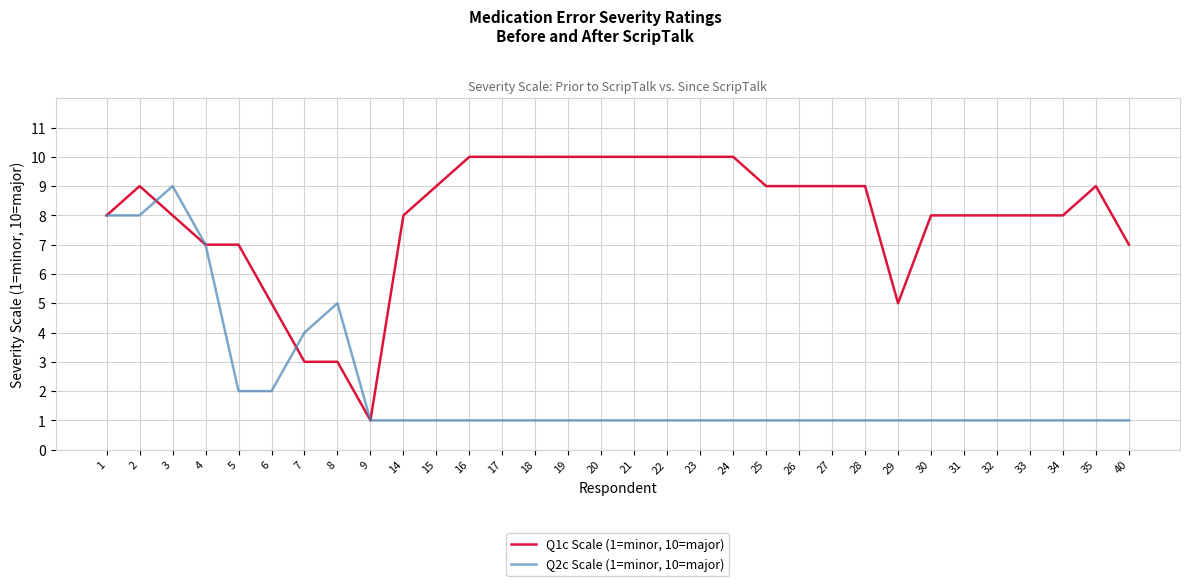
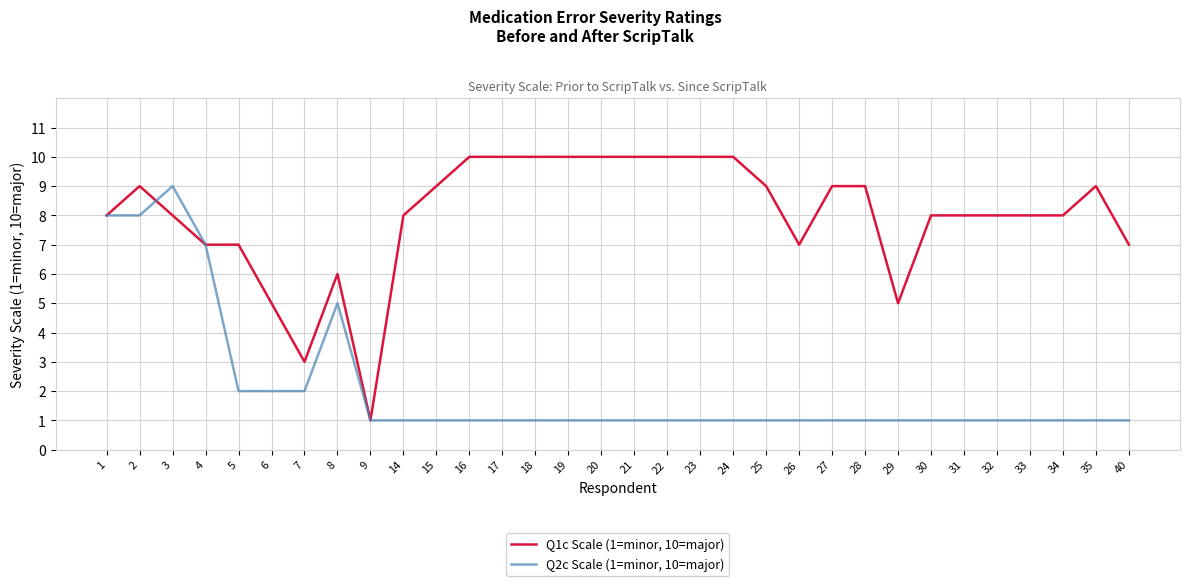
Q2c Scale (1=minor, 10=major), 7: 4 -> 2
Q1c Scale (1=minor, 10=major), 8: 3 -> 6
Q1c Scale (1=minor, 10=major), 26: 9 -> 7
